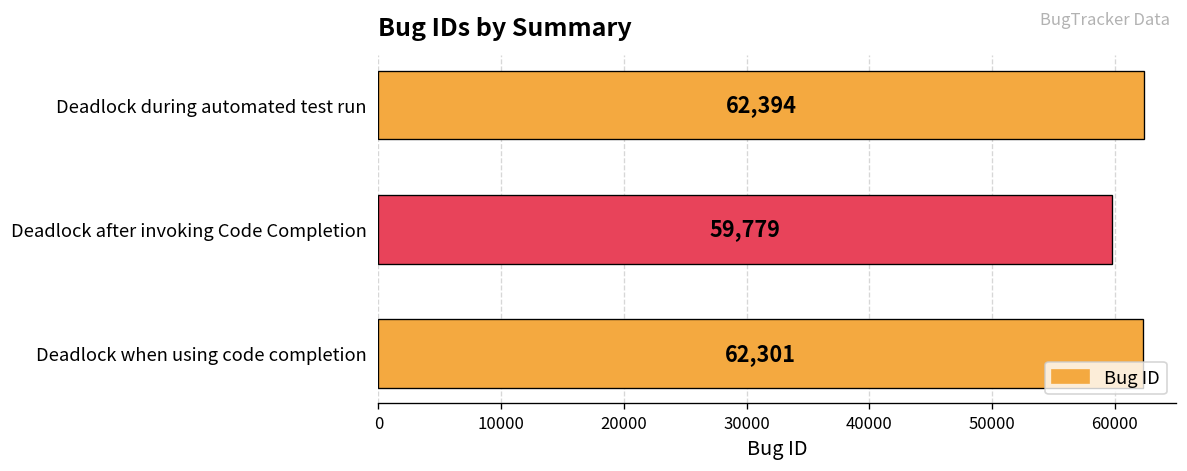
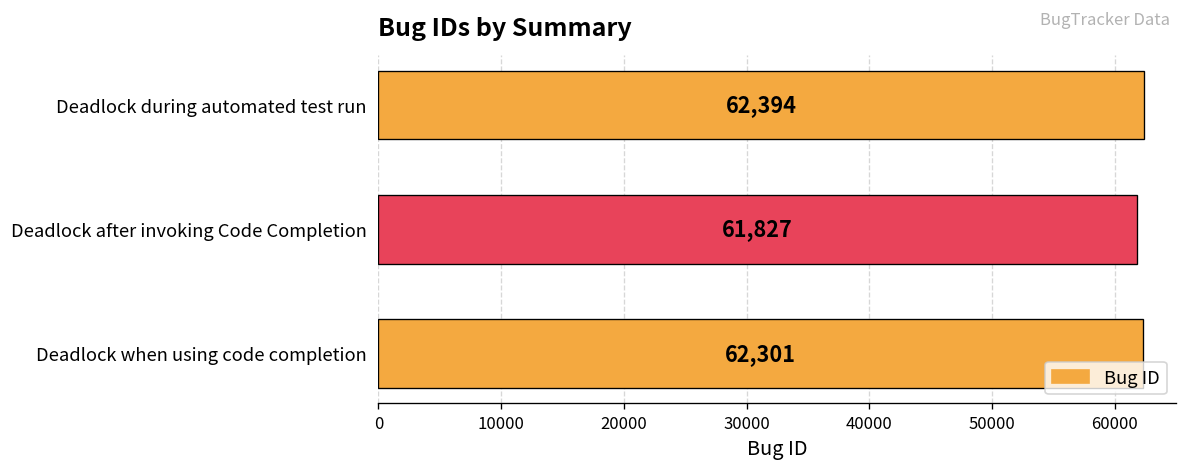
Deadlock after invoking Code Completion: 59,779 -> 61,827
